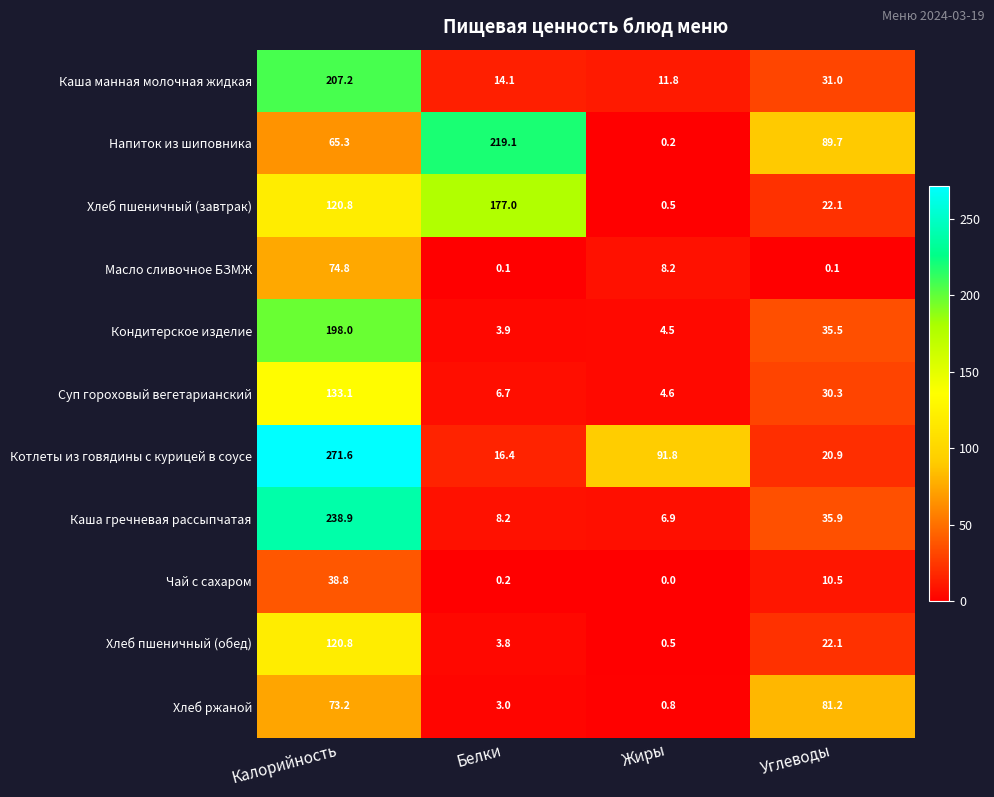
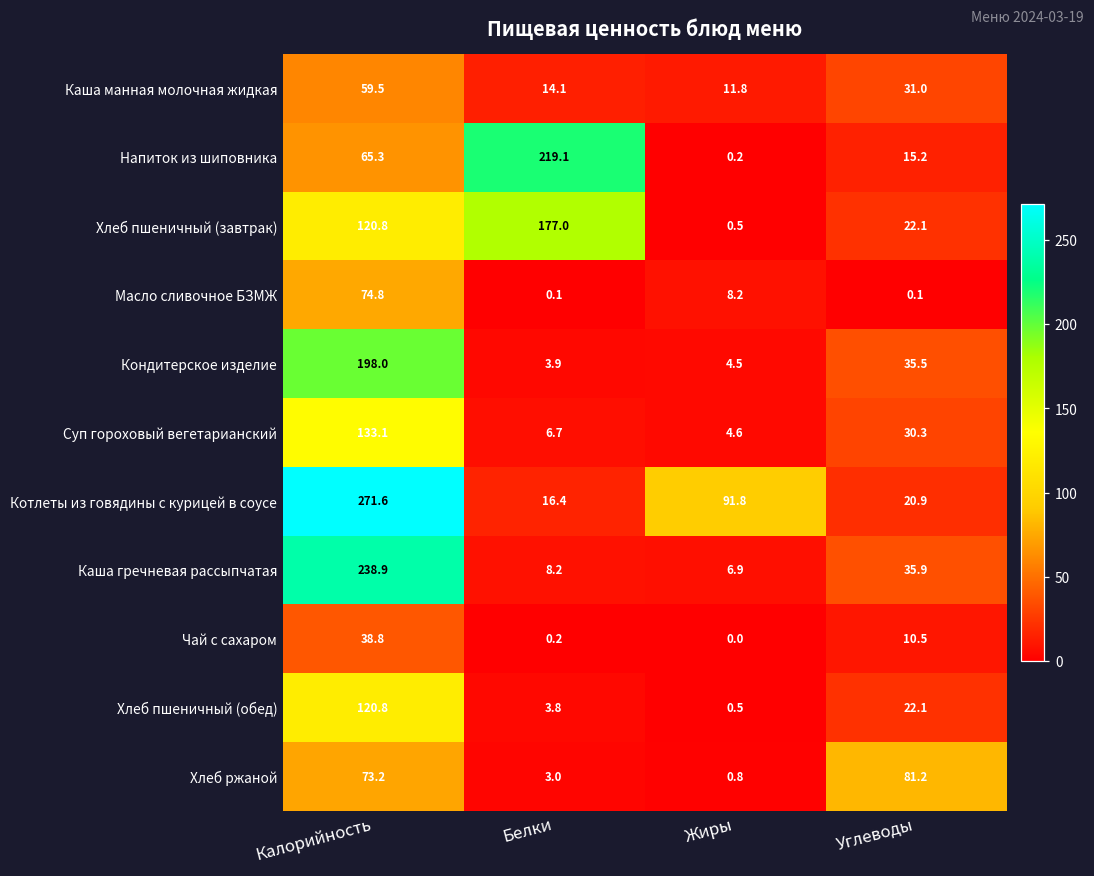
Каша манная молочная жидкая, Калорийность: 207.2 -> 59.5
Напиток из шиповника, Углеводы: 89.7 -> 15.2
